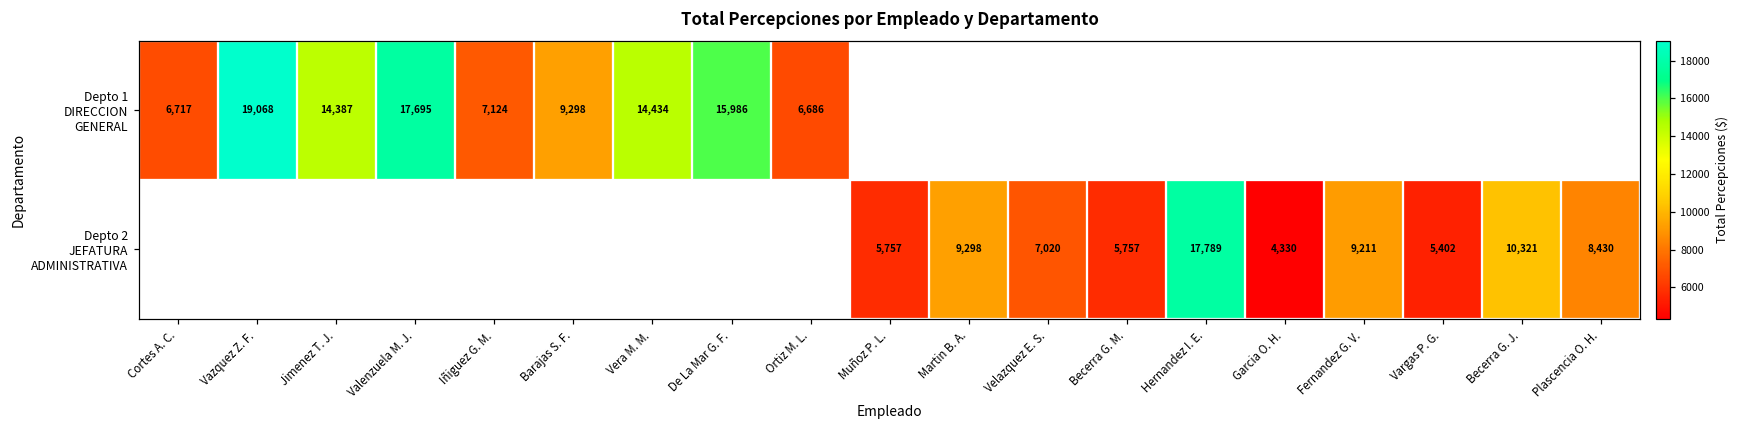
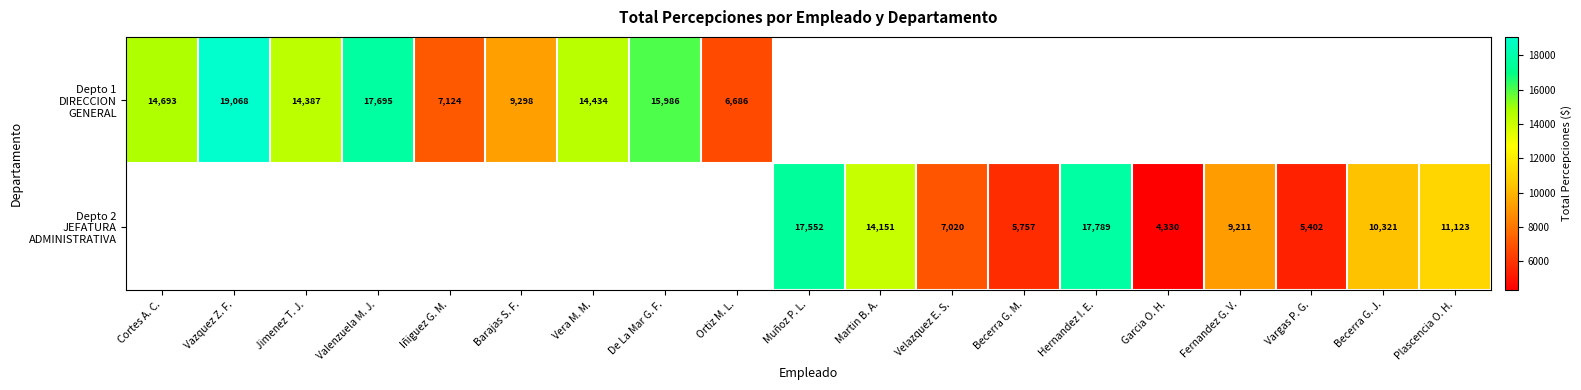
Depto 1 DIRECCION GENERAL, Cortes A. C.: 6,717 -> 14,693
Depto 2 JEFATURA ADMINISTRATIVA, Muñoz P. L.: 5,757 -> 17,552
Depto 2 JEFATURA ADMINISTRATIVA, Martin B. A.: 9,298 -> 14,151
Depto 2 JEFATURA ADMINISTRATIVA, Plascencia O. H.: 8,430 -> 11,123
